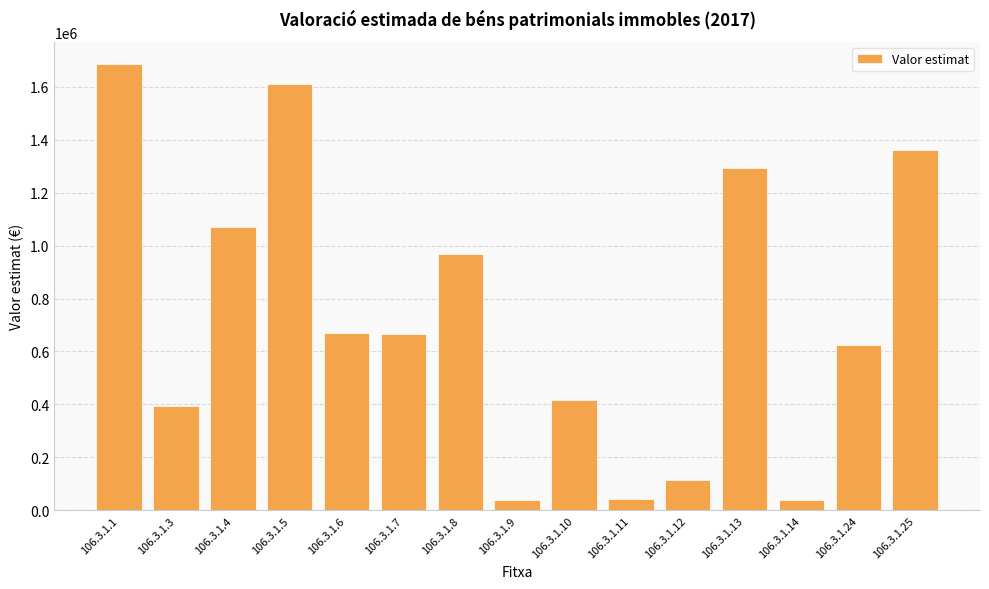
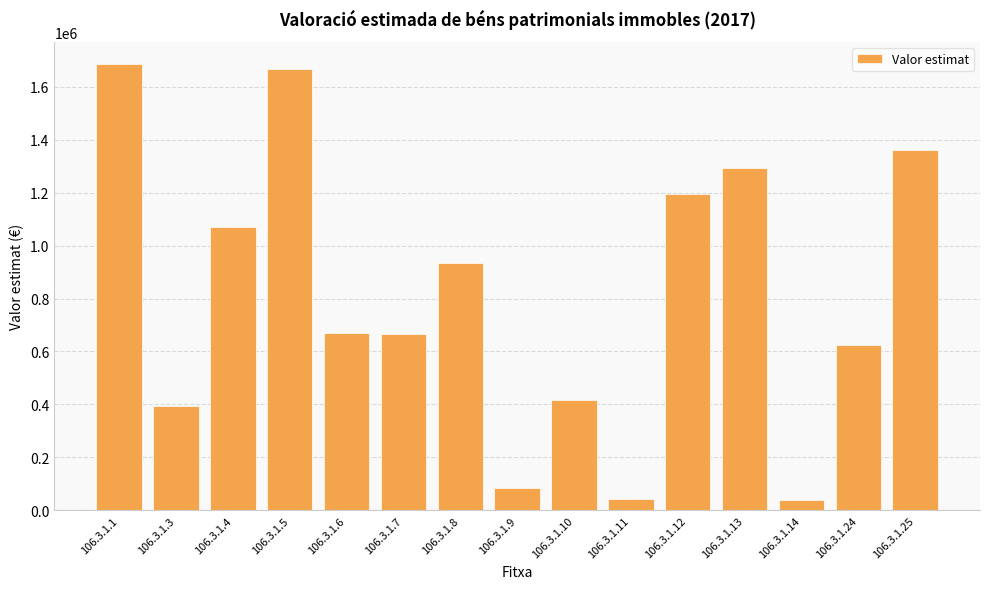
106.3.1.5: 1610000 -> 1670000
106.3.1.8: 970000 -> 930000
106.3.1.9: 40000 -> 90000
106.3.1.12: 110000 -> 1200000
